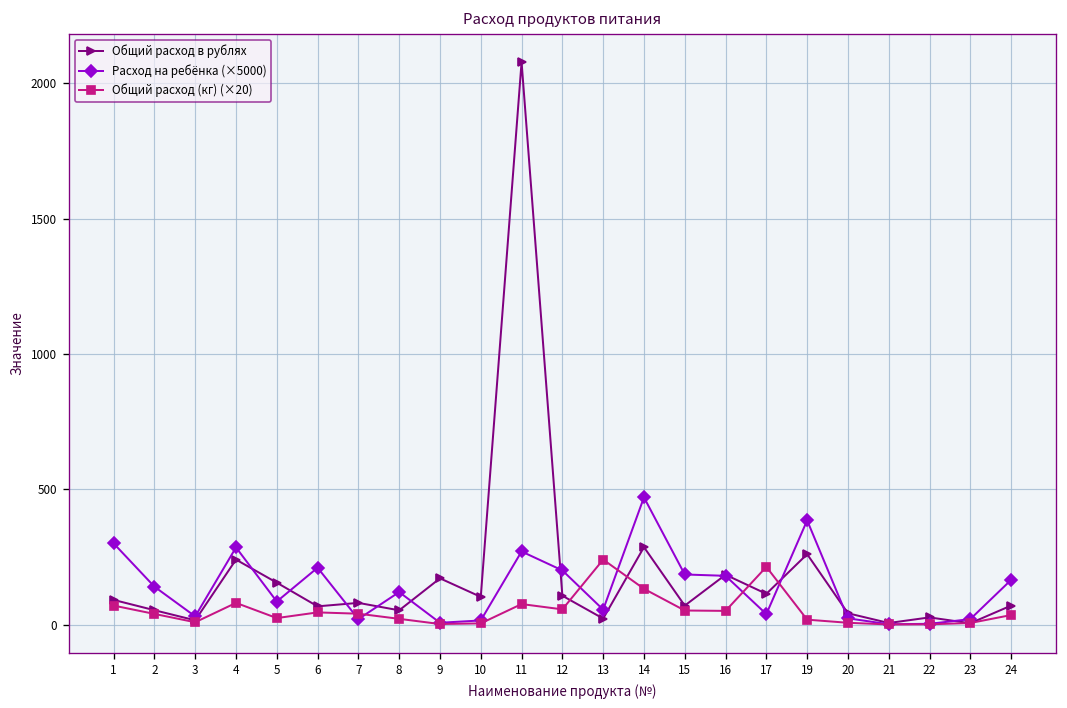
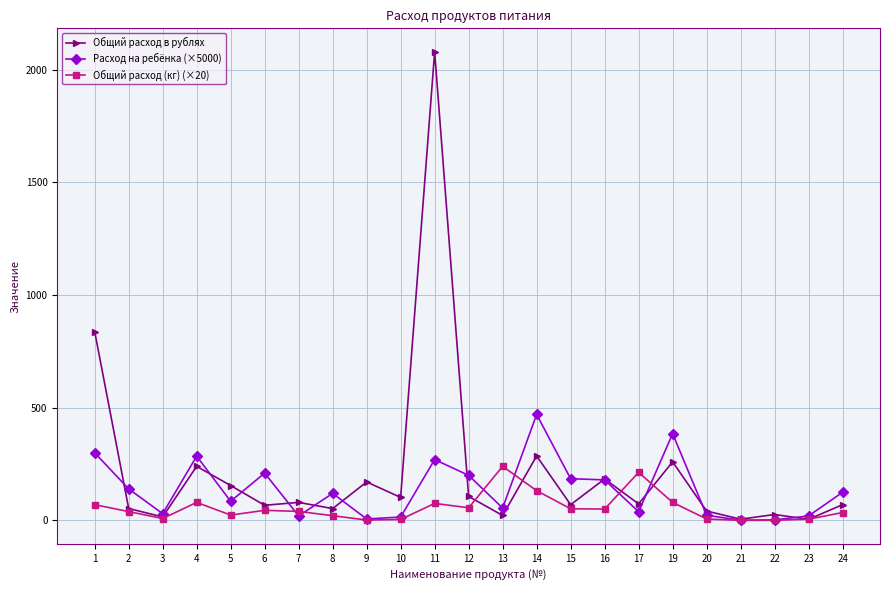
Общий расход в рублях, 1: 90 -> 840
Общий расход в рублях, 17: 110 -> 70
Общий расход (кг) (×20), 19: 20 -> 80
Расход на ребёнка (×5000), 24: 170 -> 130
